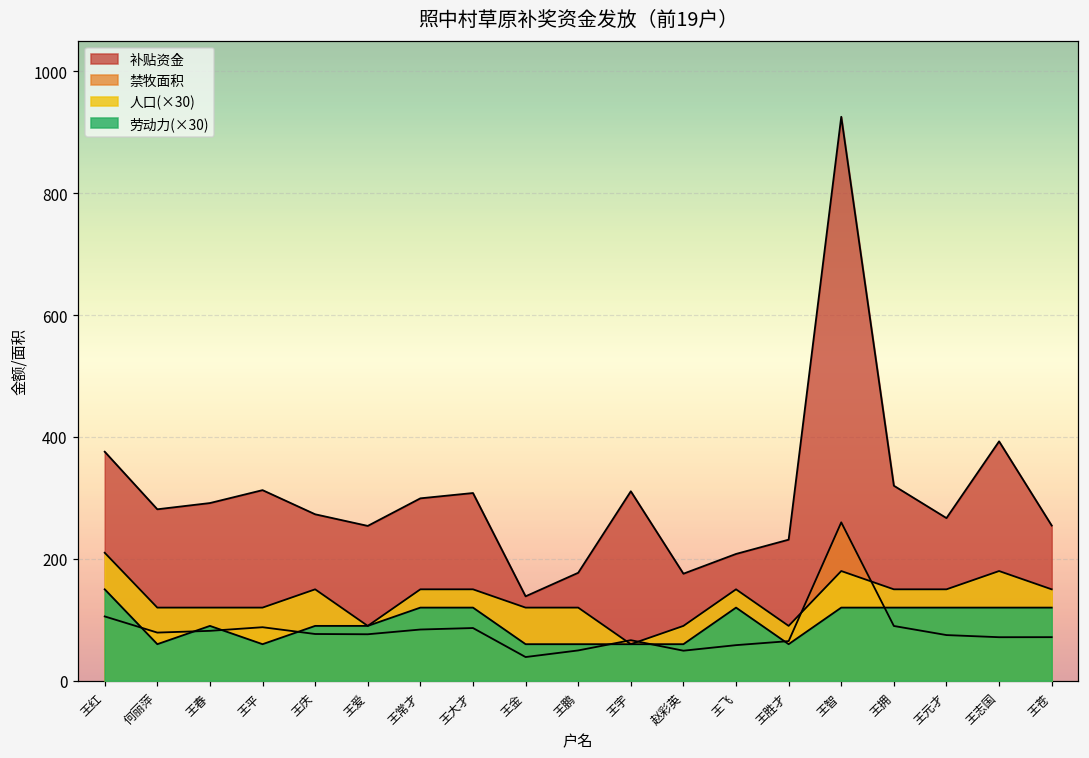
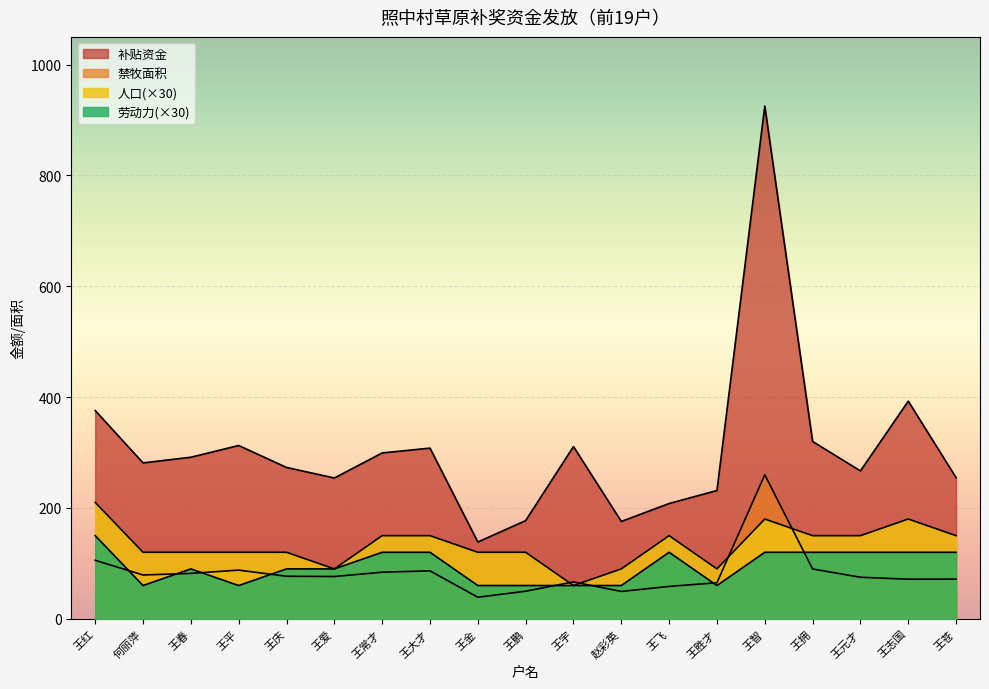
人口(×30), 王庆: 150 -> 120
